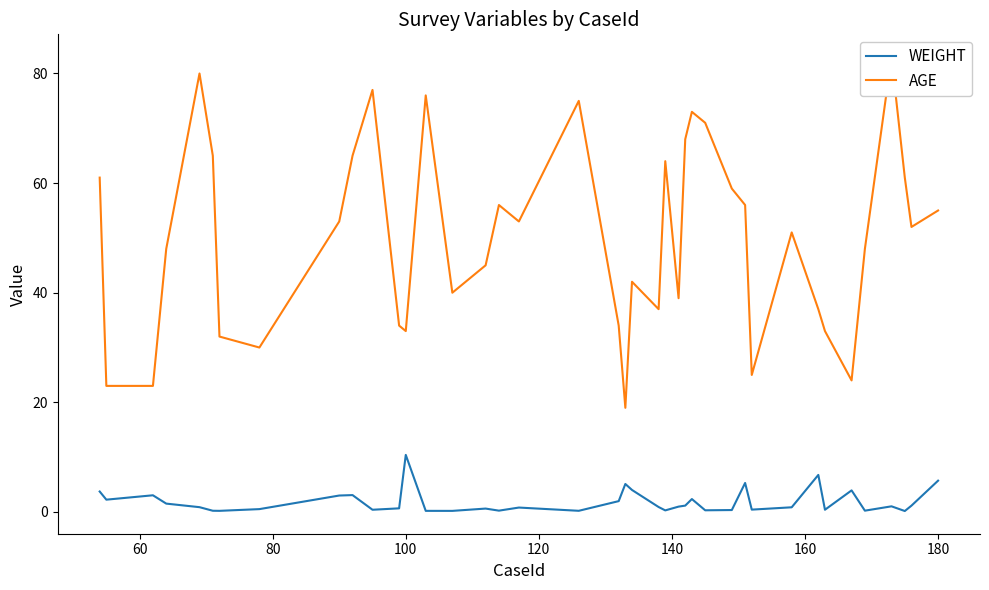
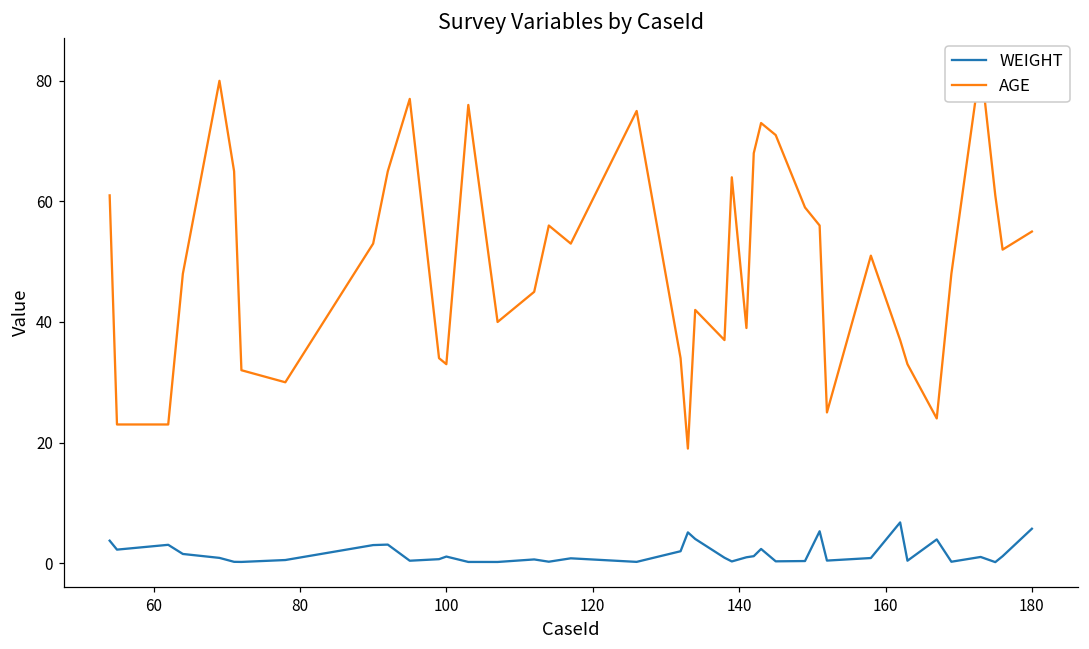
WEIGHT, 100: 10 -> 1
